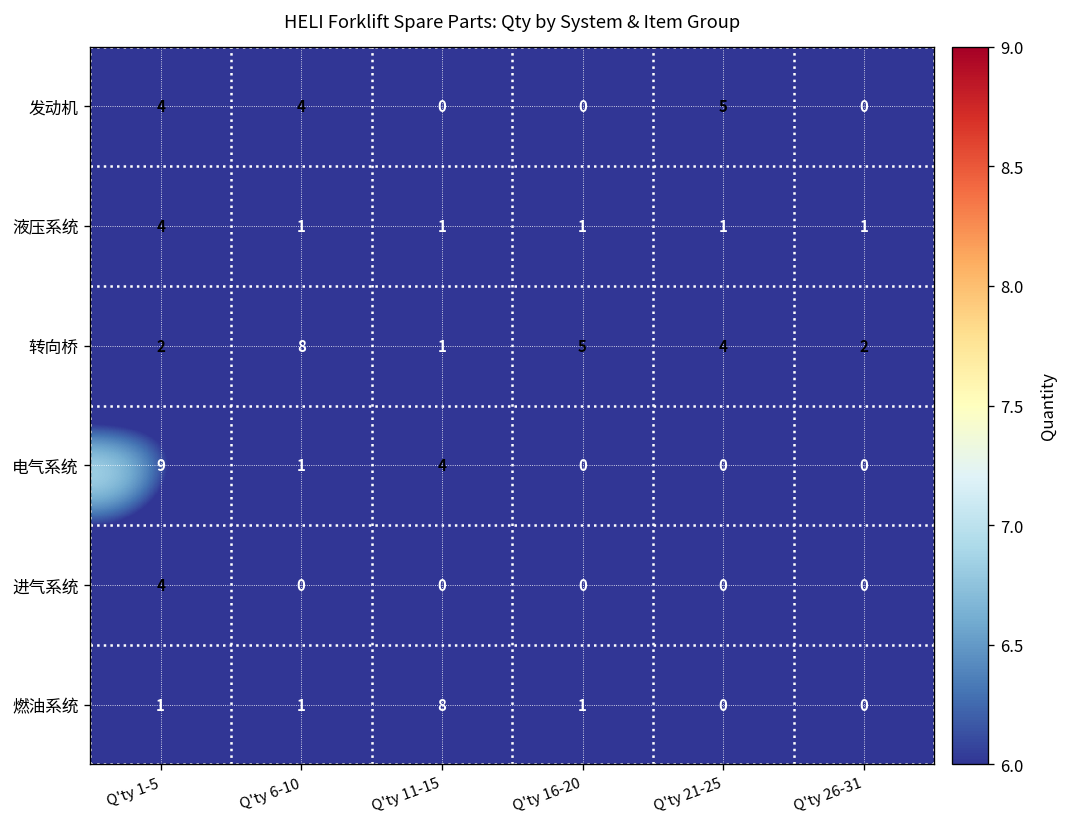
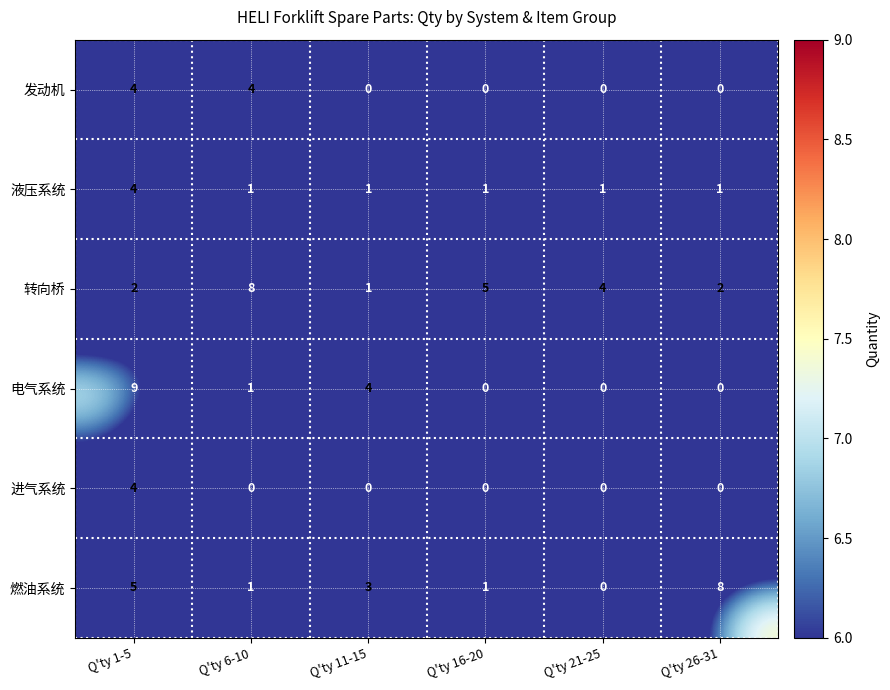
发动机, Q'ty 21-25: 5 -> 0
燃油系统, Q'ty 1-5: 1 -> 5
燃油系统, Q'ty 11-15: 8 -> 3
燃油系统, Q'ty 26-31: 0 -> 8
